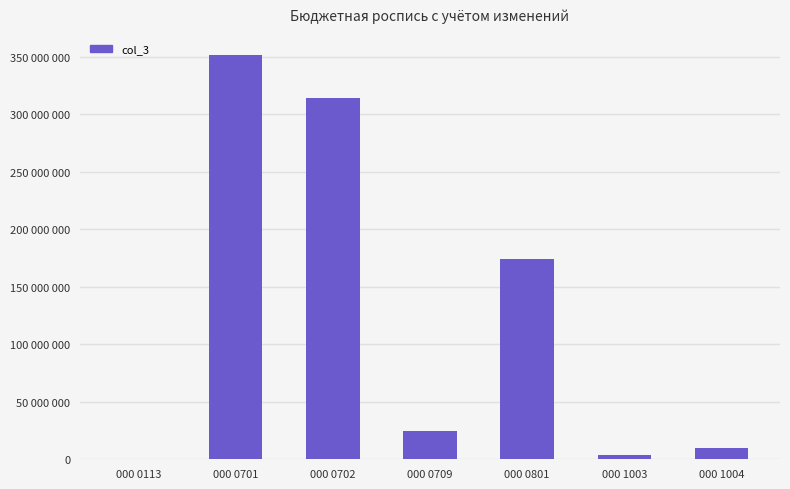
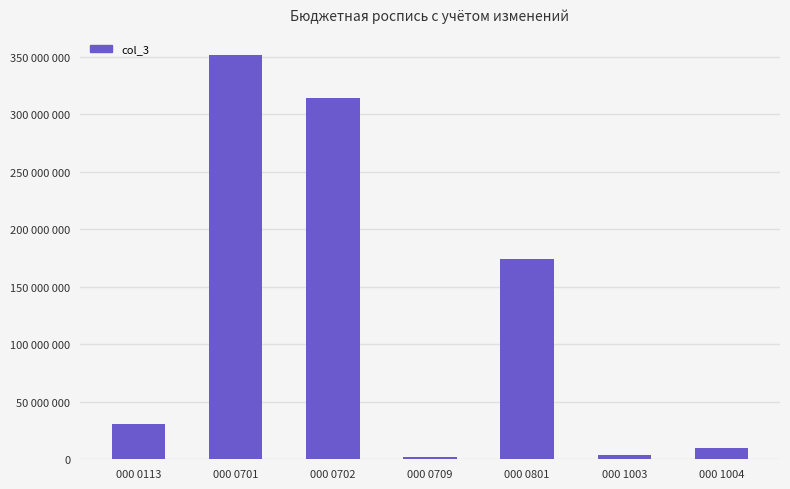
000 0113: 0 -> 31000000
000 0709: 25000000 -> 2000000
